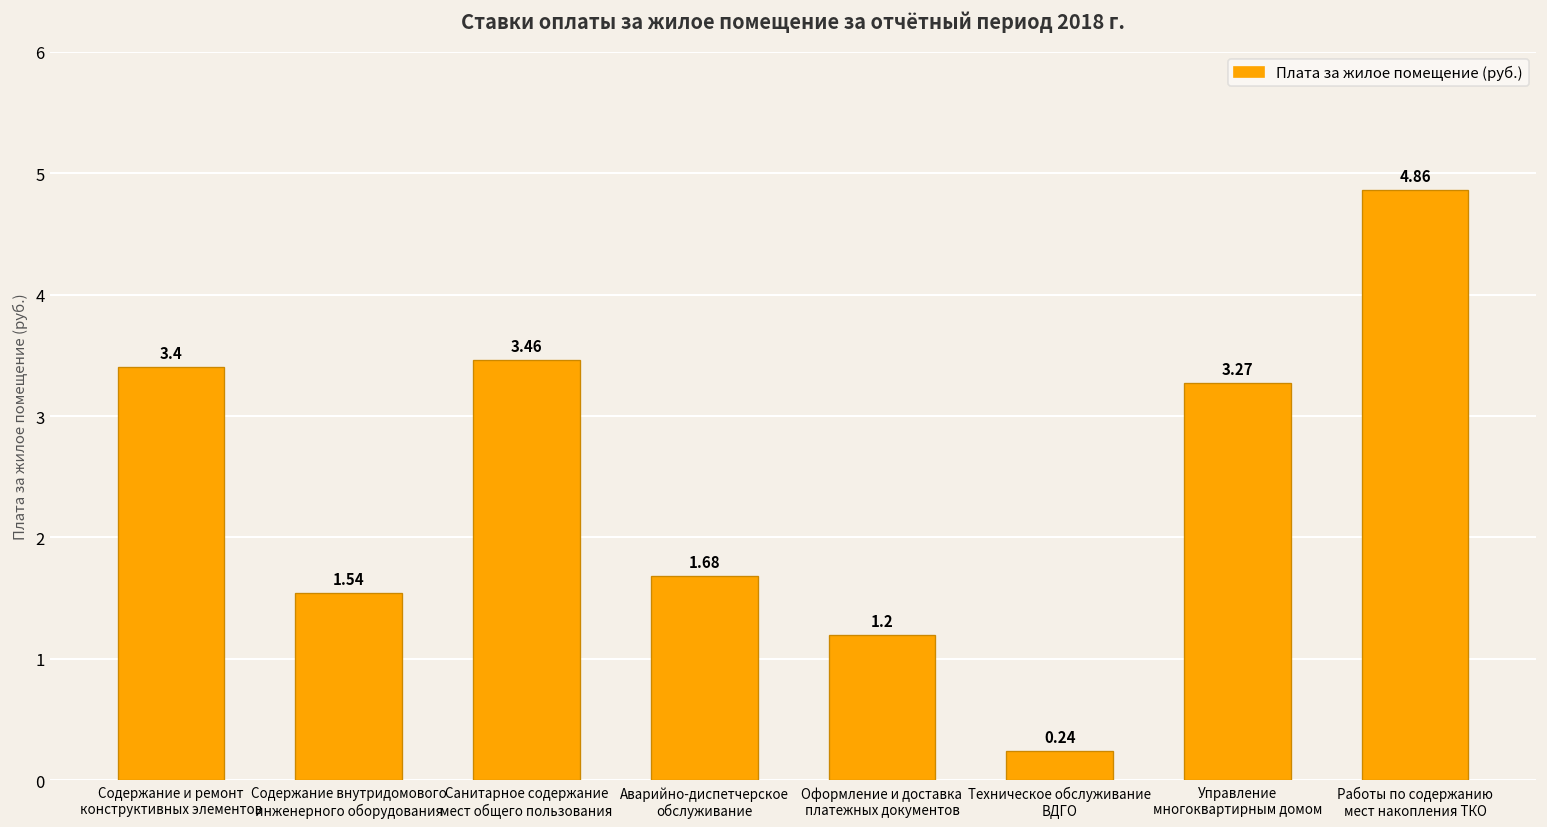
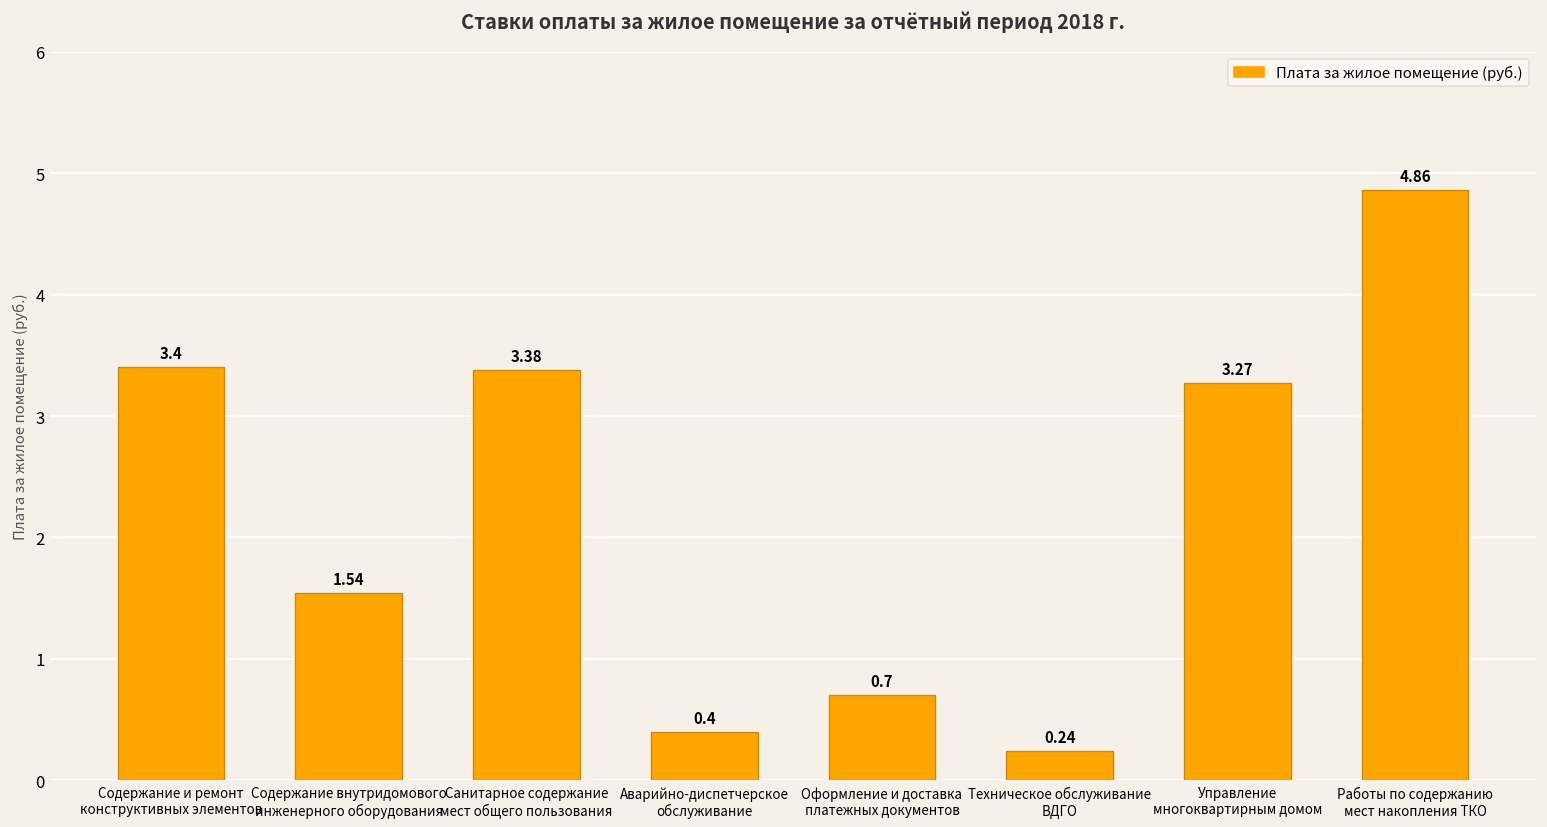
Санитарное содержание мест общего пользования: 3.46 -> 3.38
Аварийно-диспетчерское обслуживание: 1.68 -> 0.4
Оформление и доставка платежных документов: 1.2 -> 0.7
